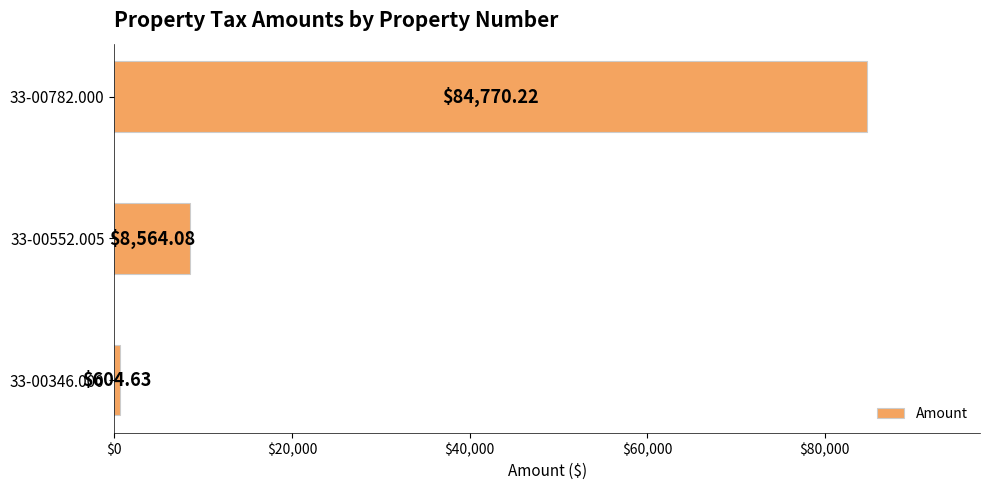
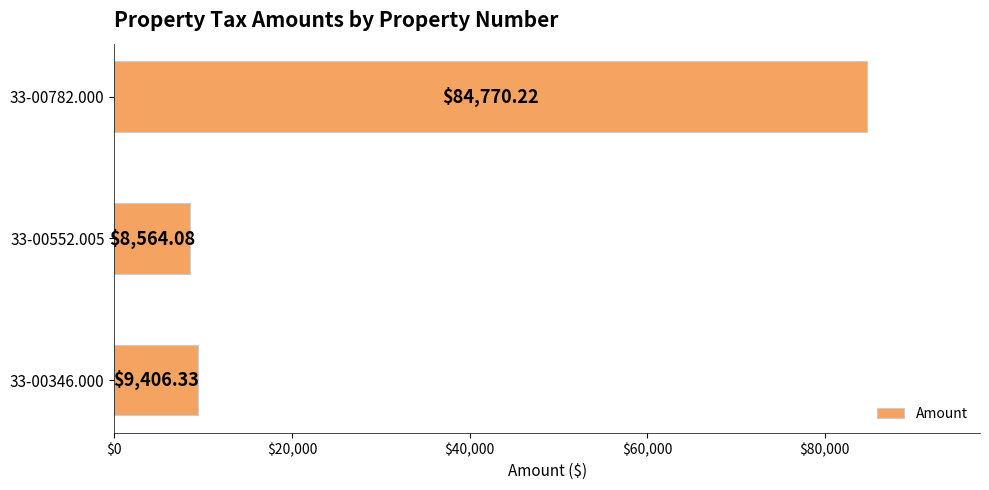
33-00346.000: $604.63 -> $9,406.33
